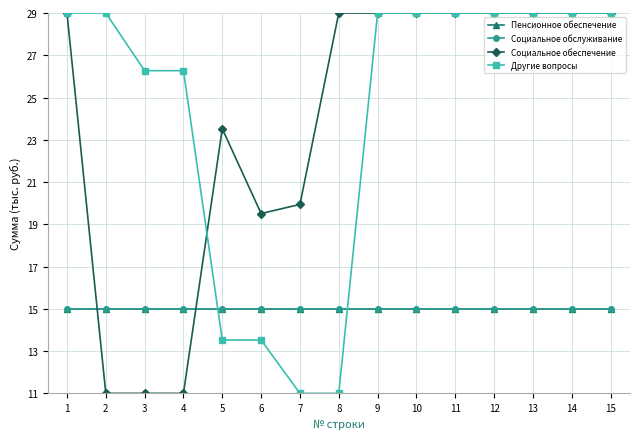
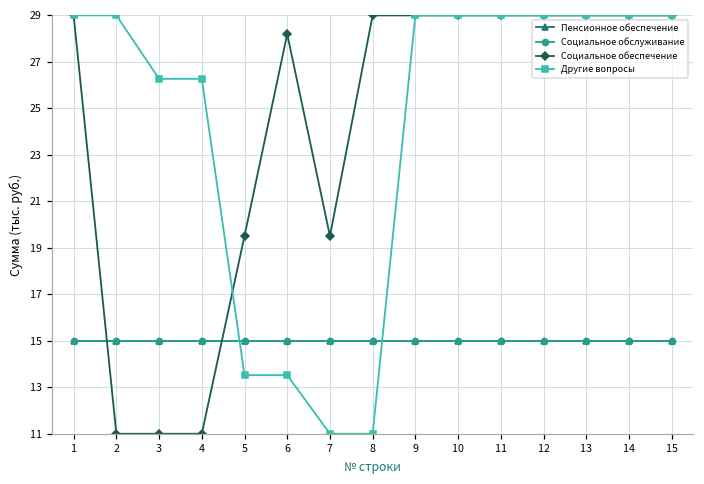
Социальное обеспечение, 5: 23.5 -> 19.5
Социальное обеспечение, 6: 19.5 -> 28.2
Социальное обеспечение, 7: 19.9 -> 19.5
